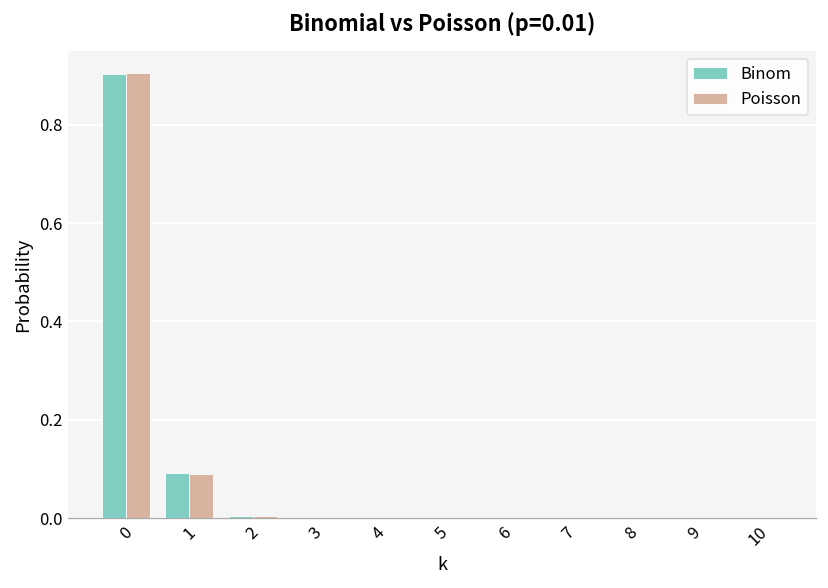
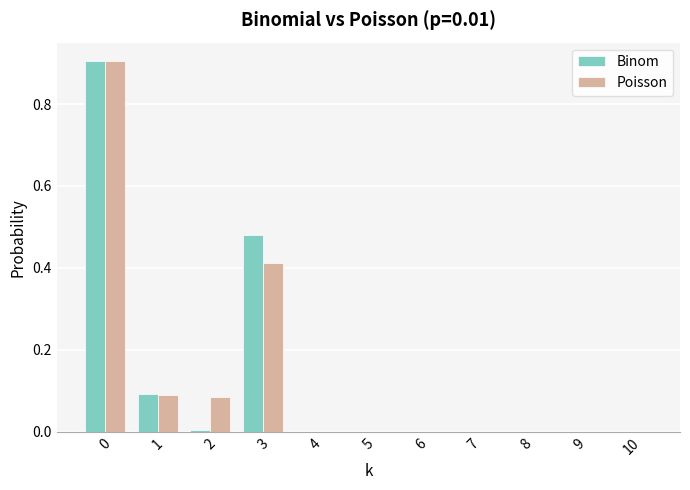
Poisson, 2: 0.00 -> 0.09
Binom, 3: 0.00 -> 0.48
Poisson, 3: 0.00 -> 0.41
